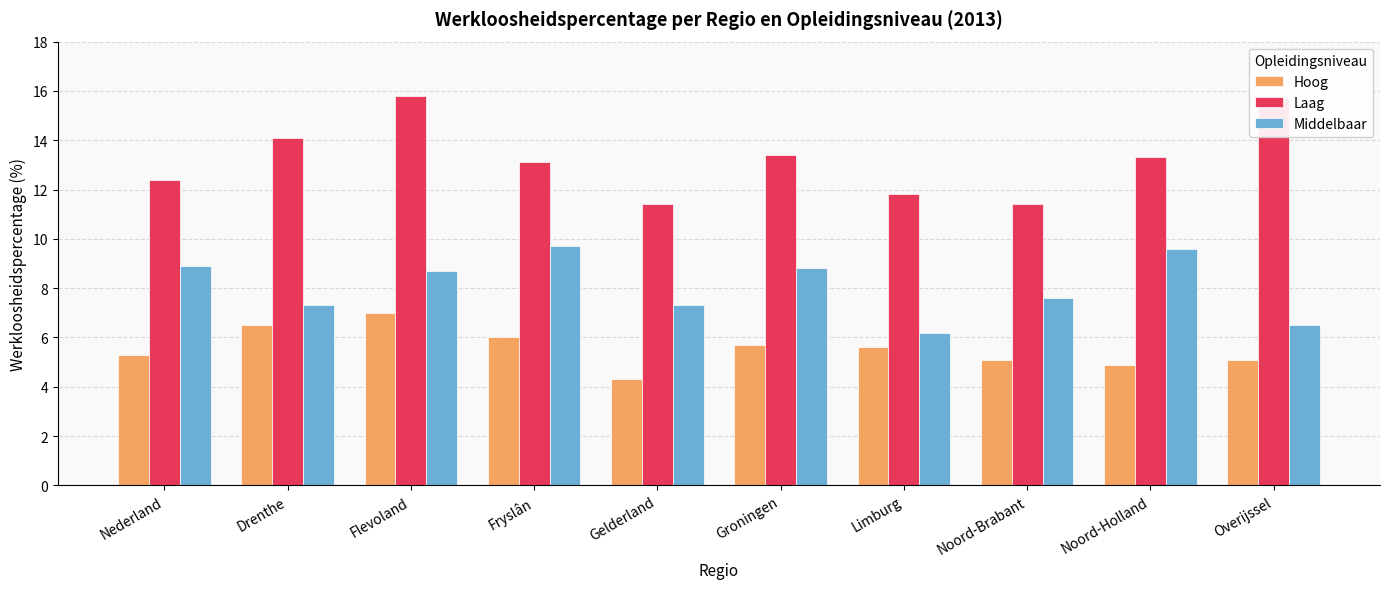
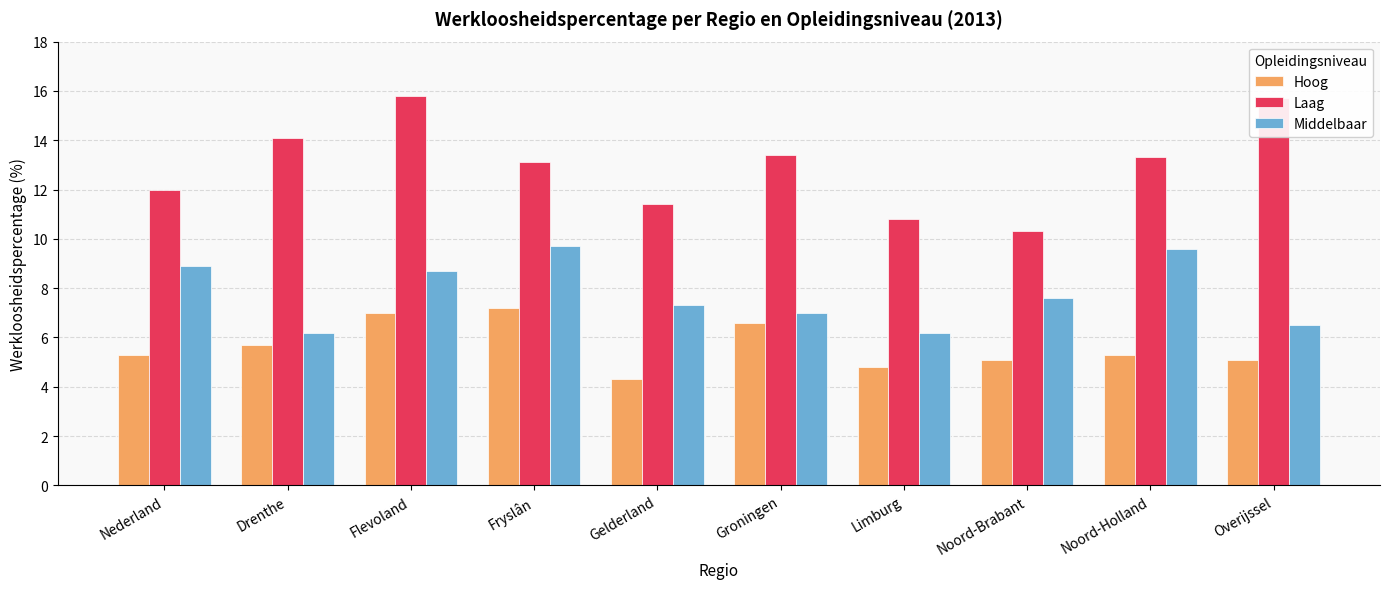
Laag, Nederland: 12.4 -> 12.0
Hoog, Drenthe: 6.5 -> 5.7
Middelbaar, Drenthe: 7.3 -> 6.2
Hoog, Fryslân: 6.0 -> 7.2
Hoog, Groningen: 5.7 -> 6.6
Middelbaar, Groningen: 8.8 -> 7.0
Hoog, Limburg: 5.6 -> 4.8
Laag, Limburg: 11.8 -> 10.8
Laag, Noord-Brabant: 11.4 -> 10.3
Hoog, Noord-Holland: 4.9 -> 5.3
